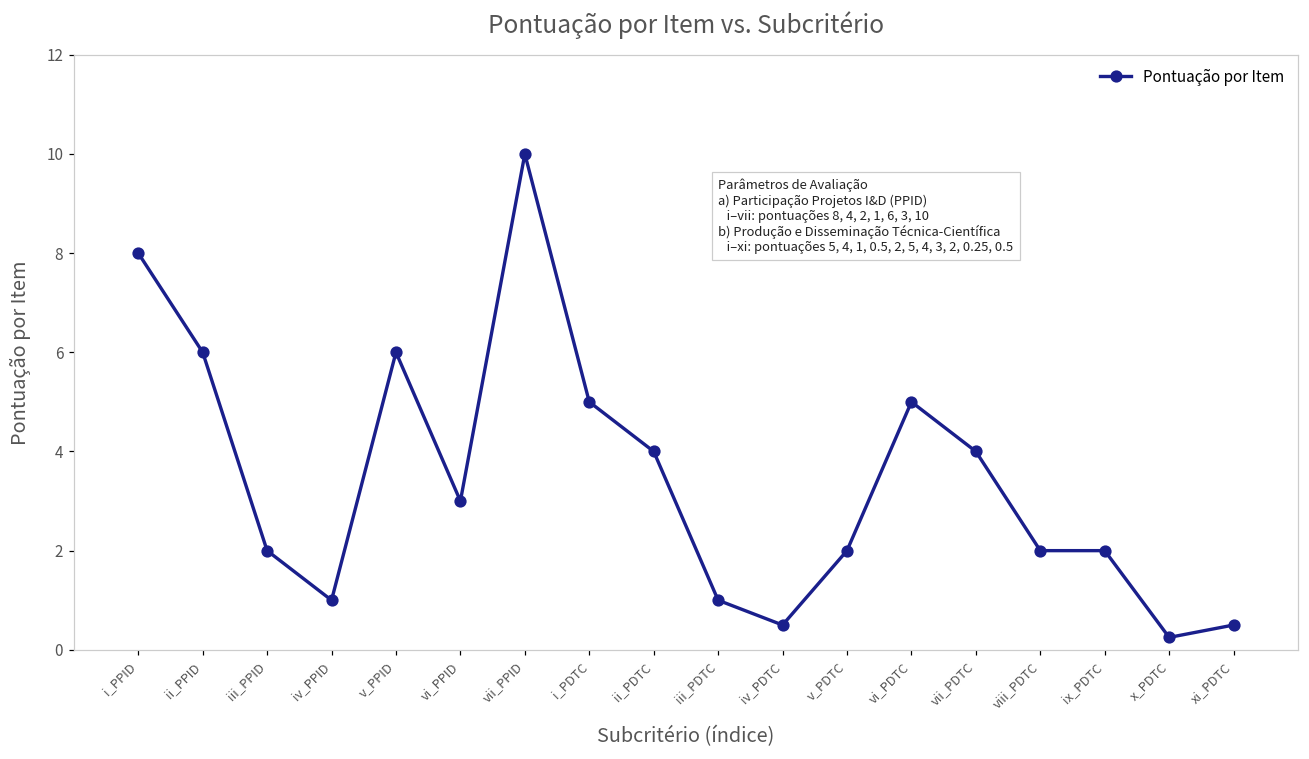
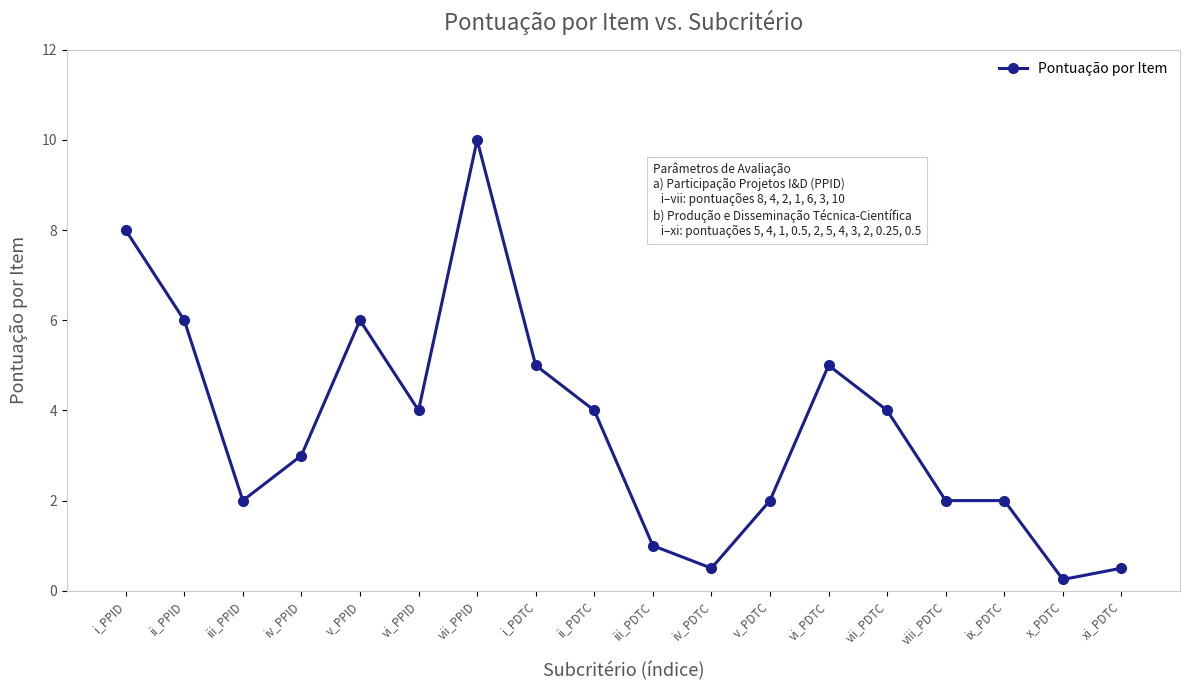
iv_PPID: 1 -> 3
vi_PPID: 3 -> 4
